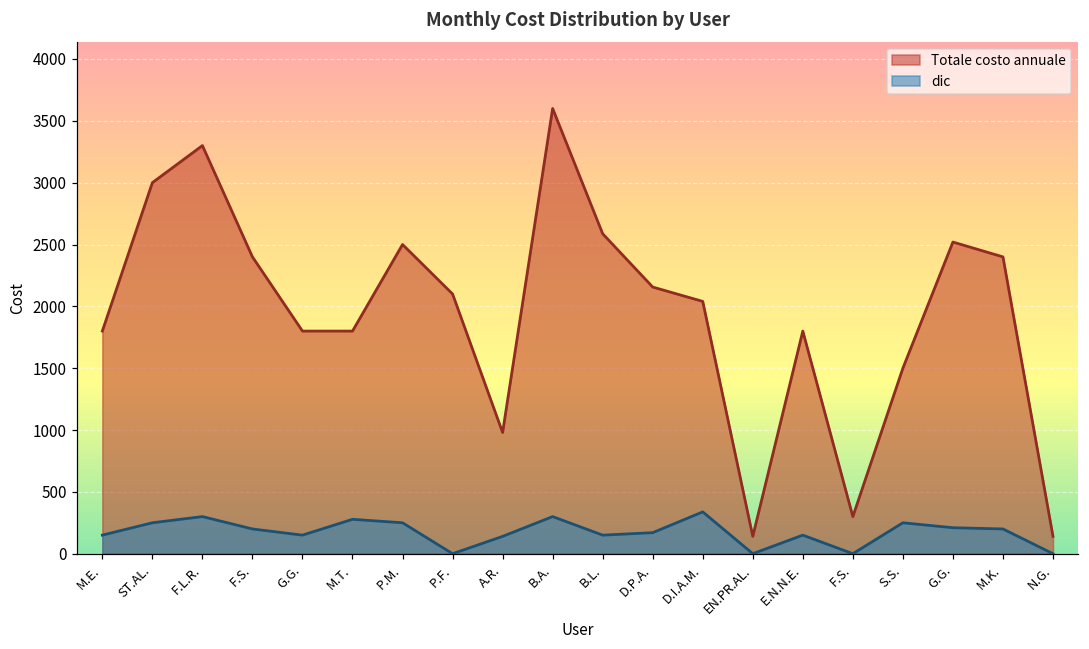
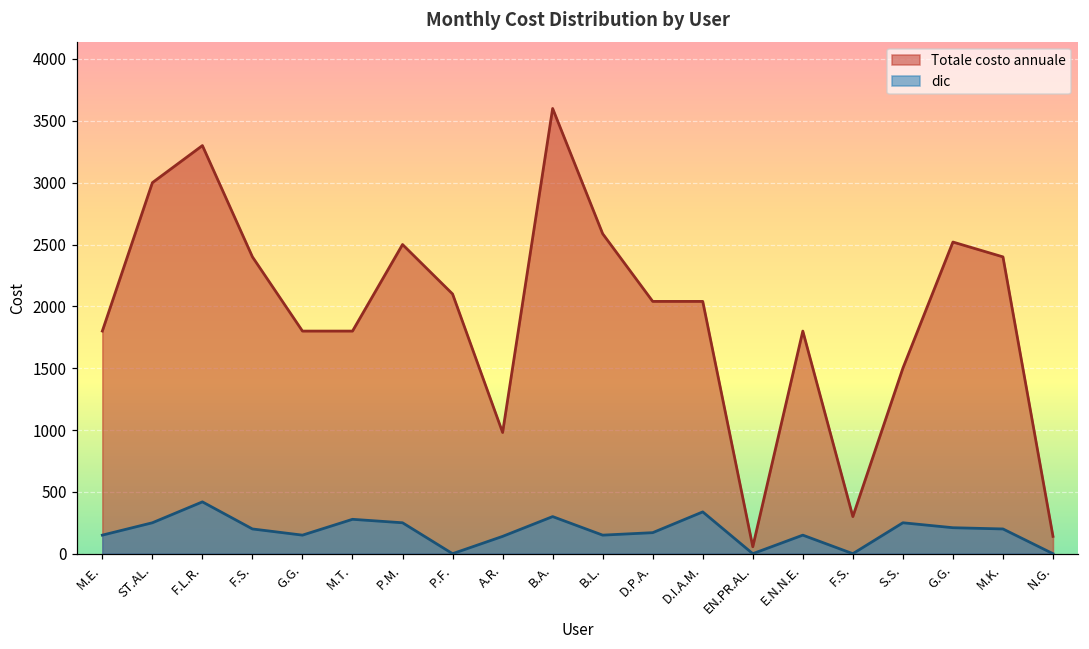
dic, F.L.R.: 300 -> 420
Totale costo annuale, D.P.A.: 2160 -> 2040
Totale costo annuale, EN.PR.AL.: 140 -> 60
